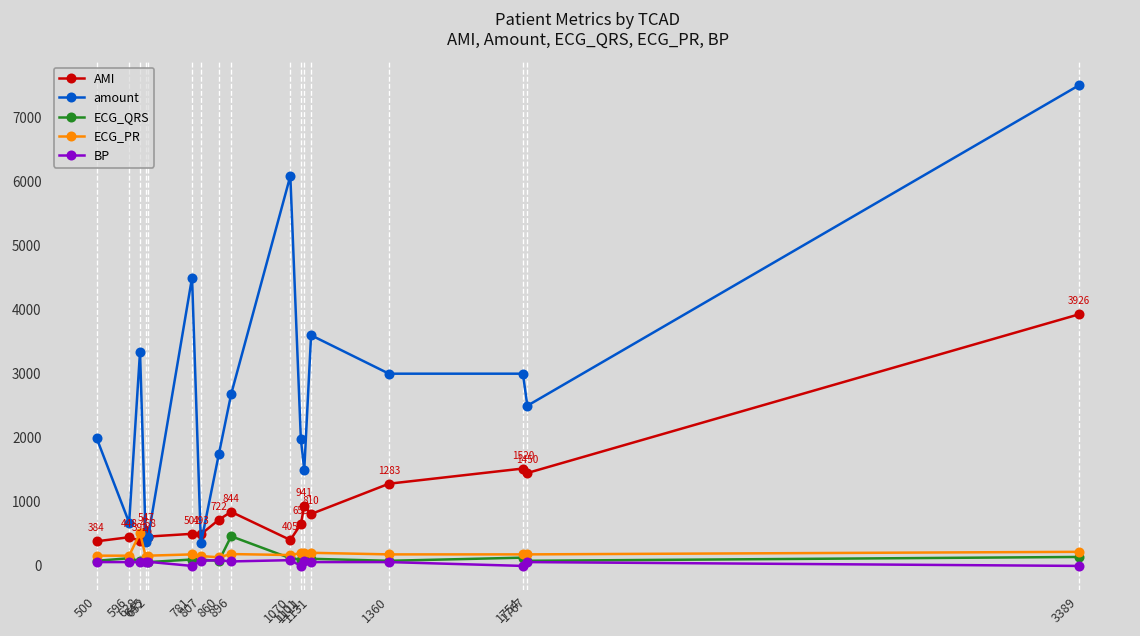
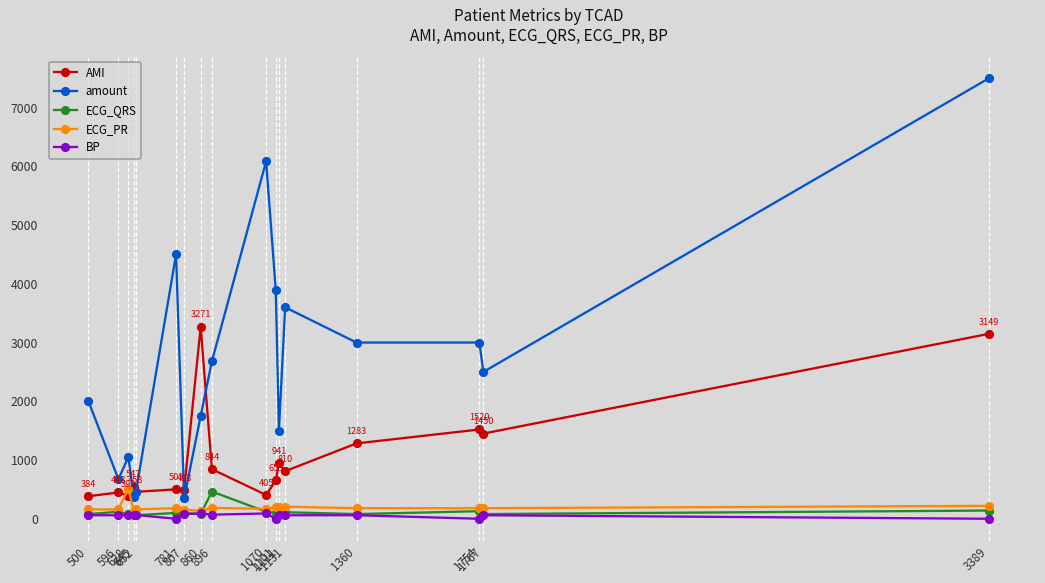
amount, 628: 3300 -> 1100
AMI, 860: 722 -> 3271
amount, 1101: 2000 -> 3900
AMI, 3389: 3926 -> 3149
